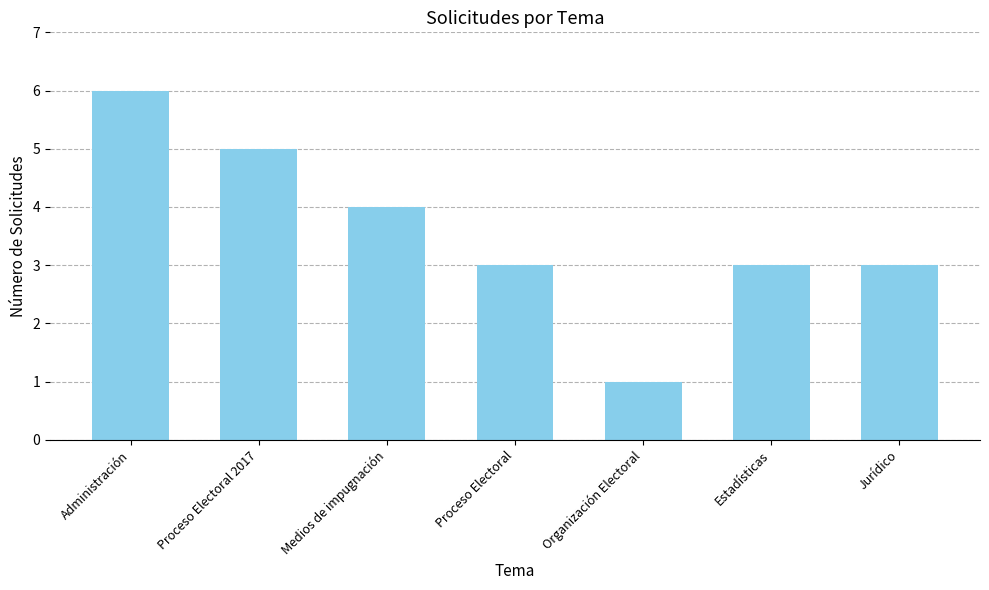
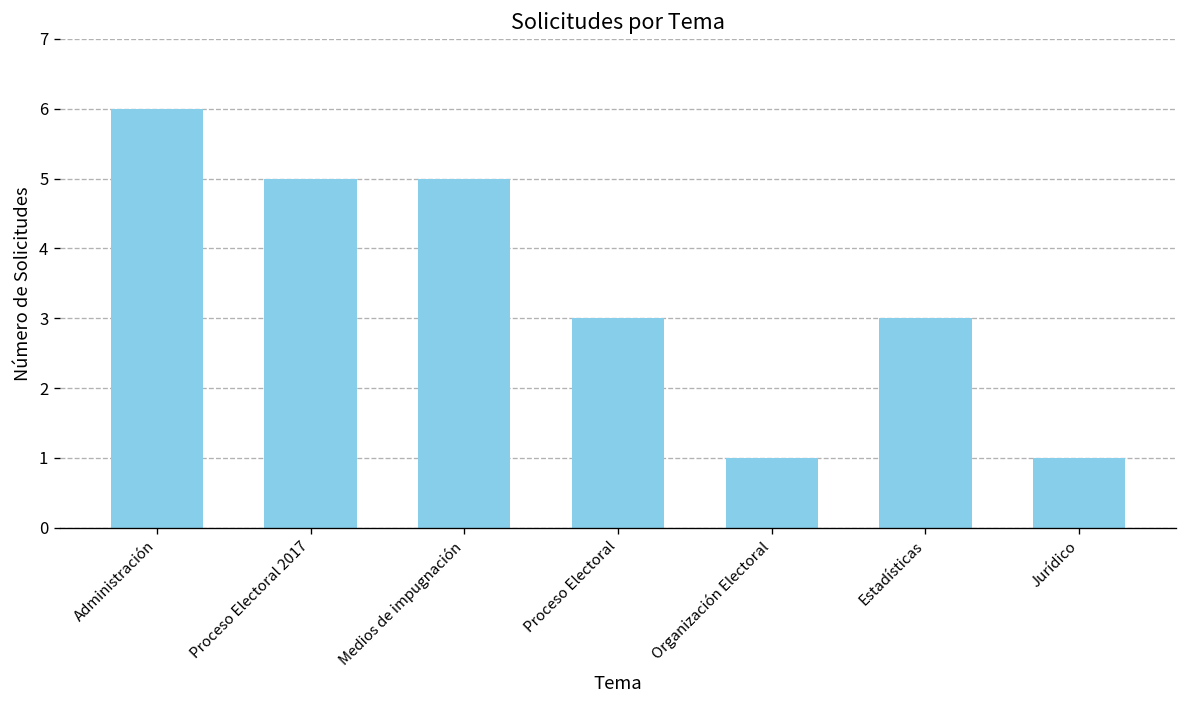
Medios de impugnación: 4 -> 5
Jurídico: 3 -> 1
